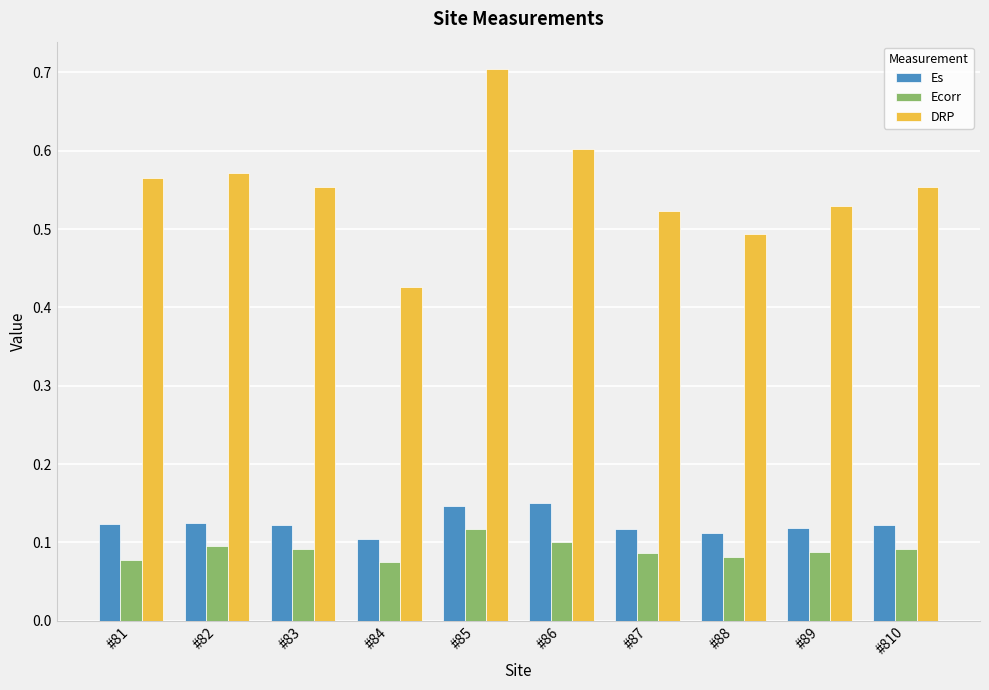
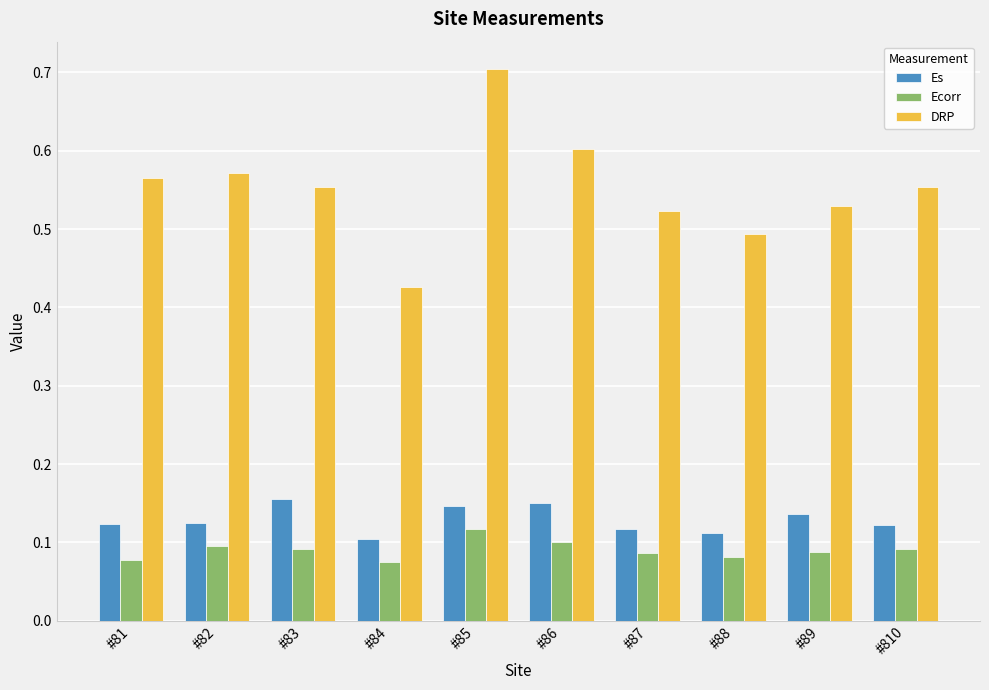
Es, #83: 0.12 -> 0.16
Es, #89: 0.12 -> 0.14
